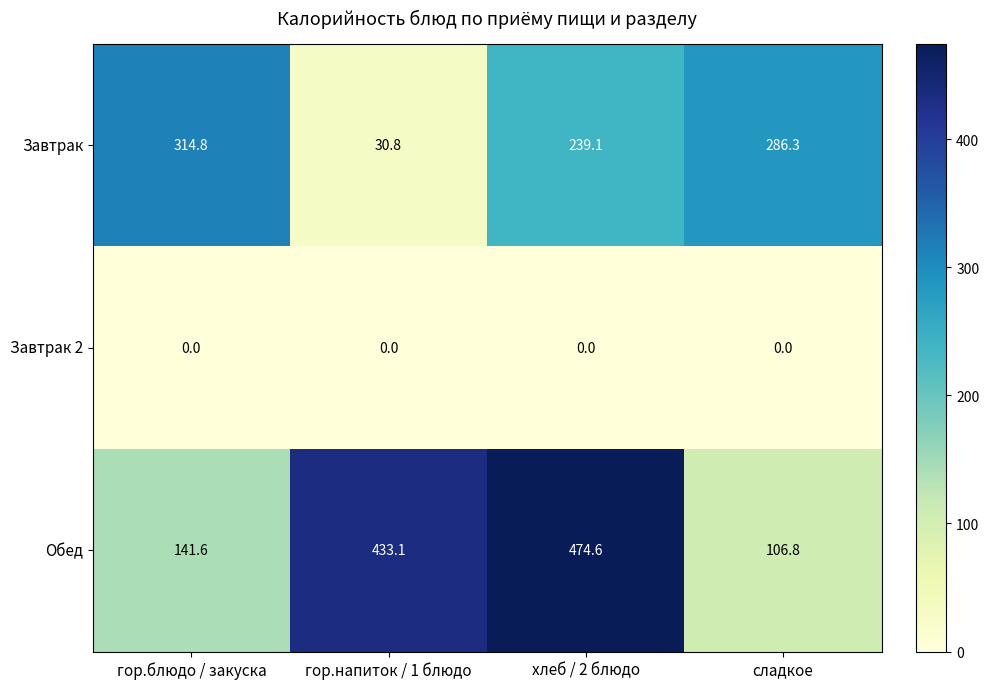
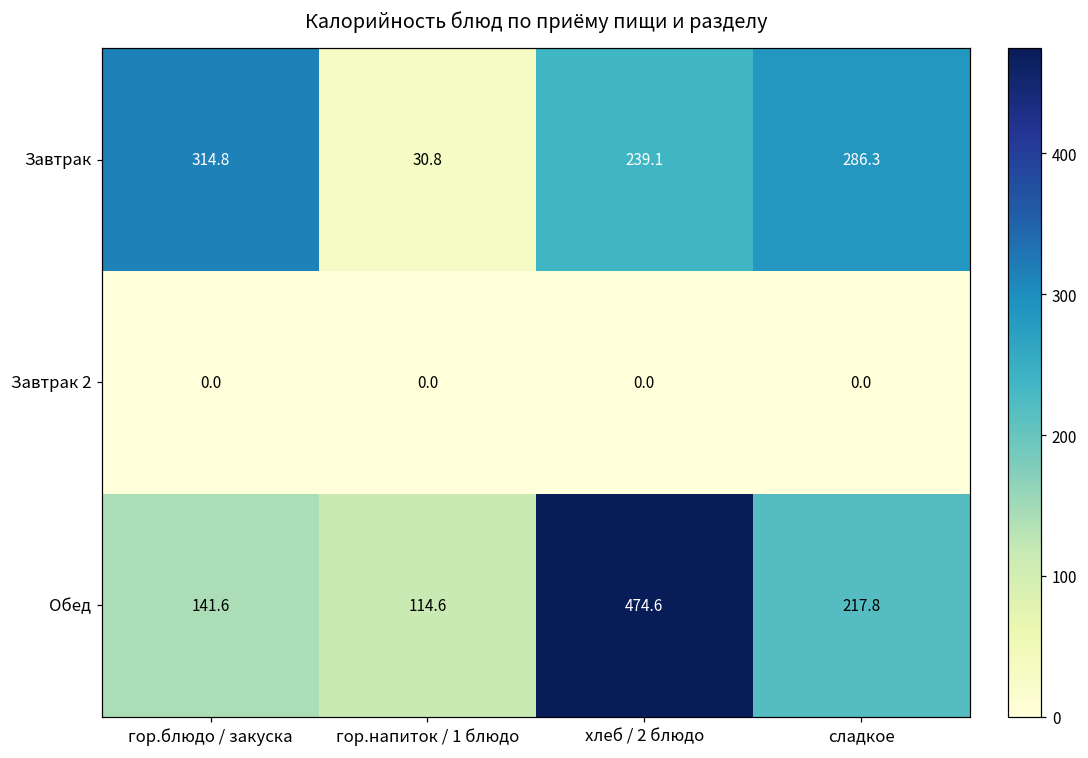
Обед, гор.напиток / 1 блюдо: 433.1 -> 114.6
Обед, сладкое: 106.8 -> 217.8
